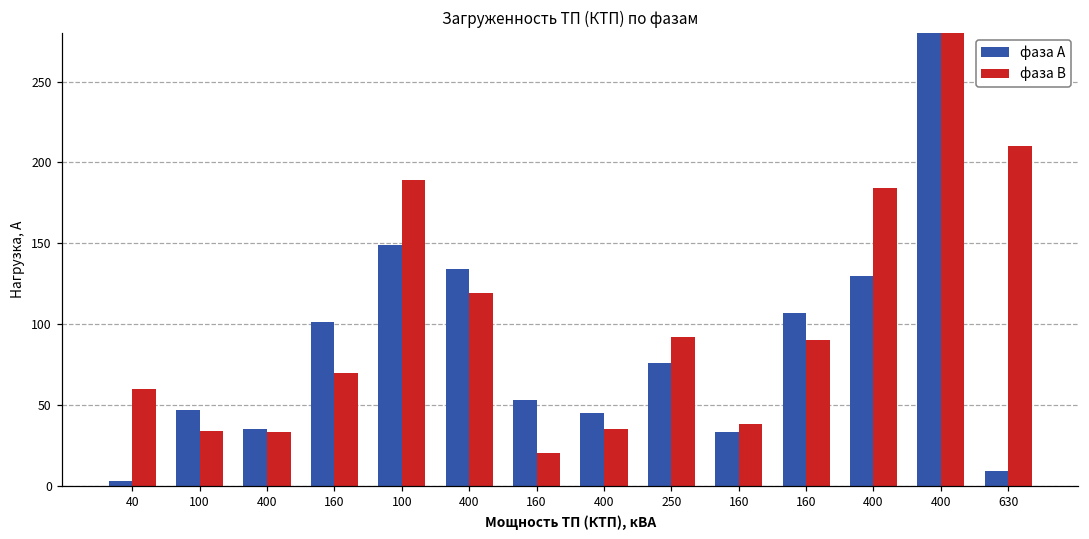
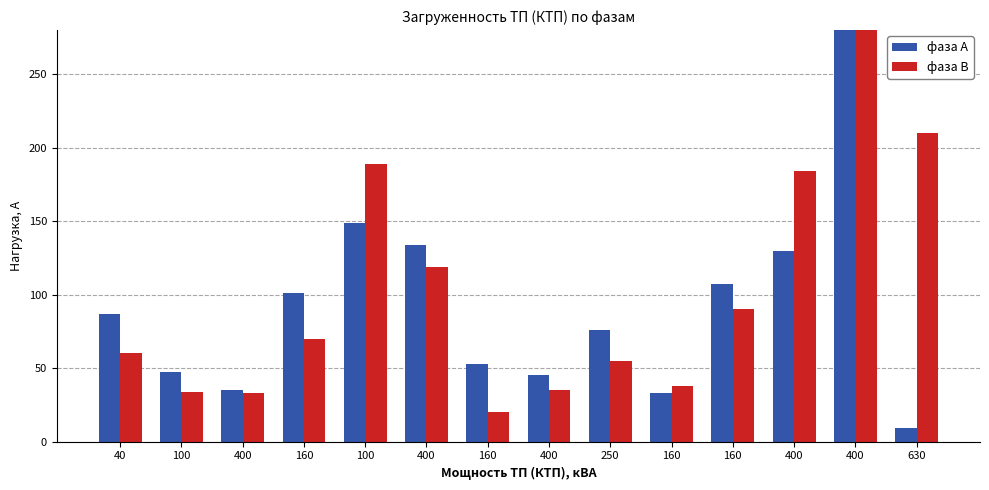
фаза А, 40: 3 -> 87
фаза В, 250: 92 -> 55
